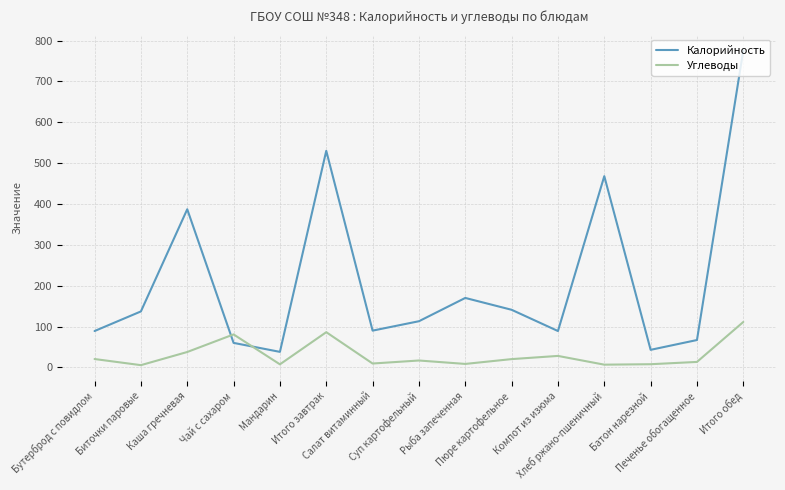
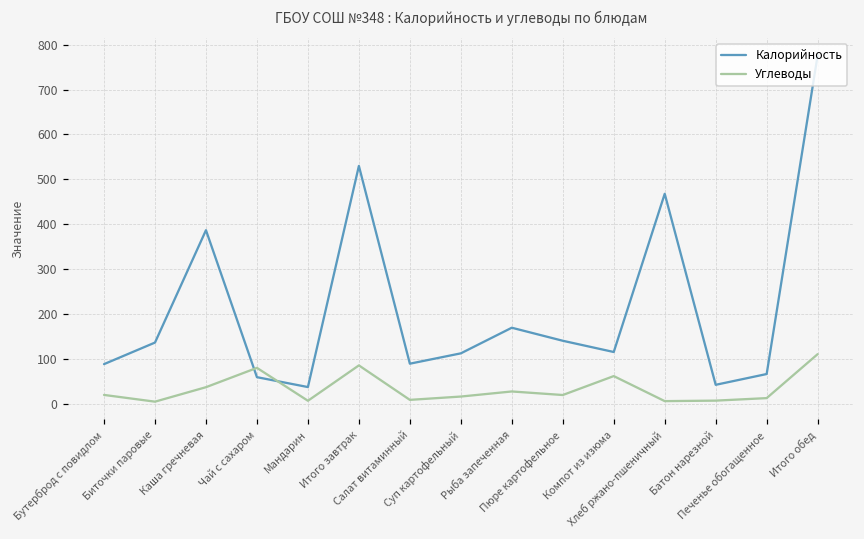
Углеводы, Рыба запеченная: 10 -> 30
Калорийность, Компот из изюма: 90 -> 120
Углеводы, Компот из изюма: 30 -> 60
